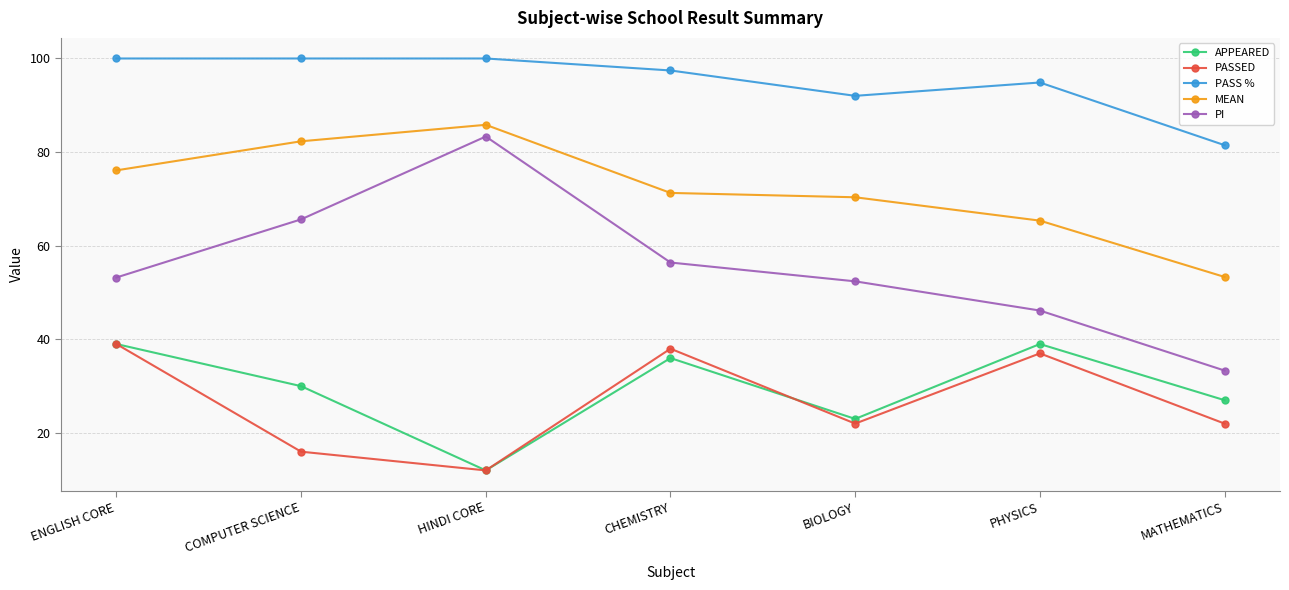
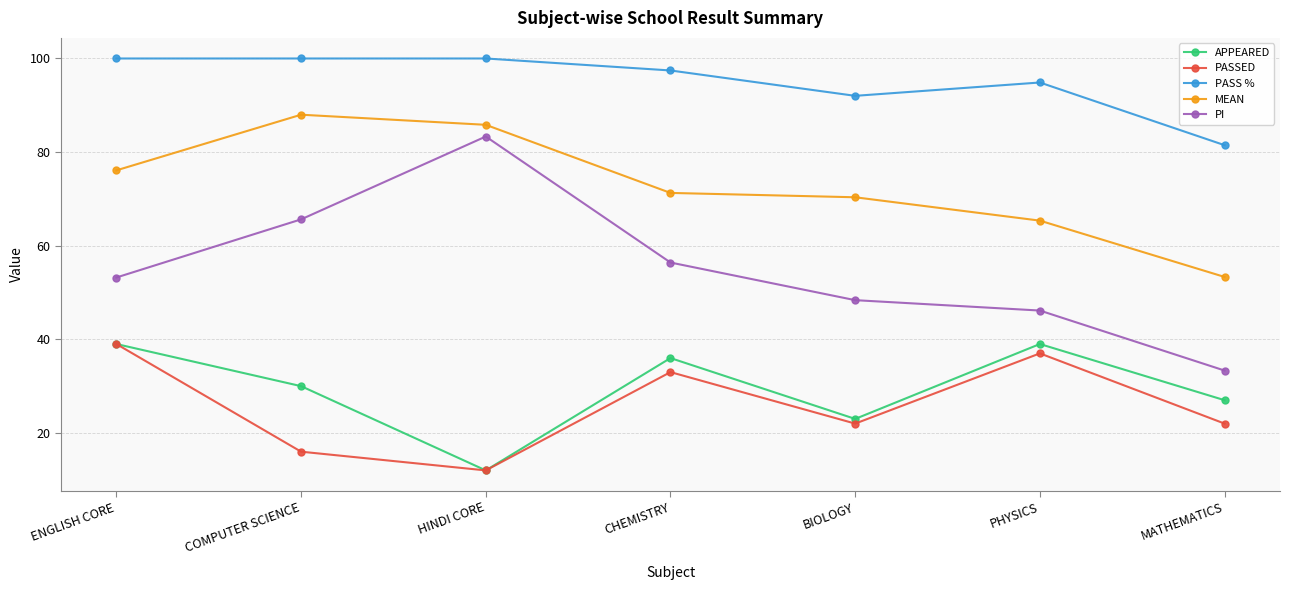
MEAN, COMPUTER SCIENCE: 82 -> 88
PASSED, CHEMISTRY: 38 -> 33
PI, BIOLOGY: 52 -> 48
